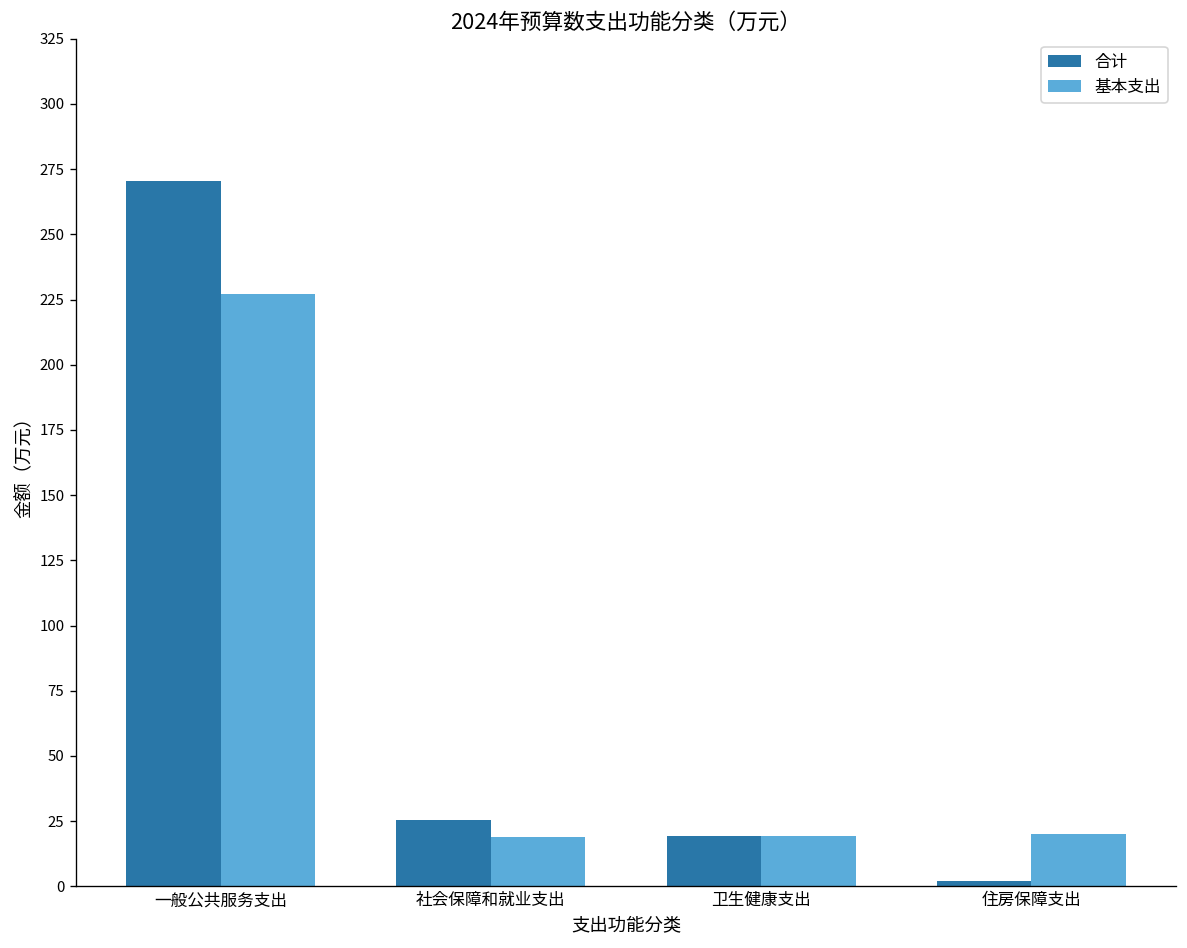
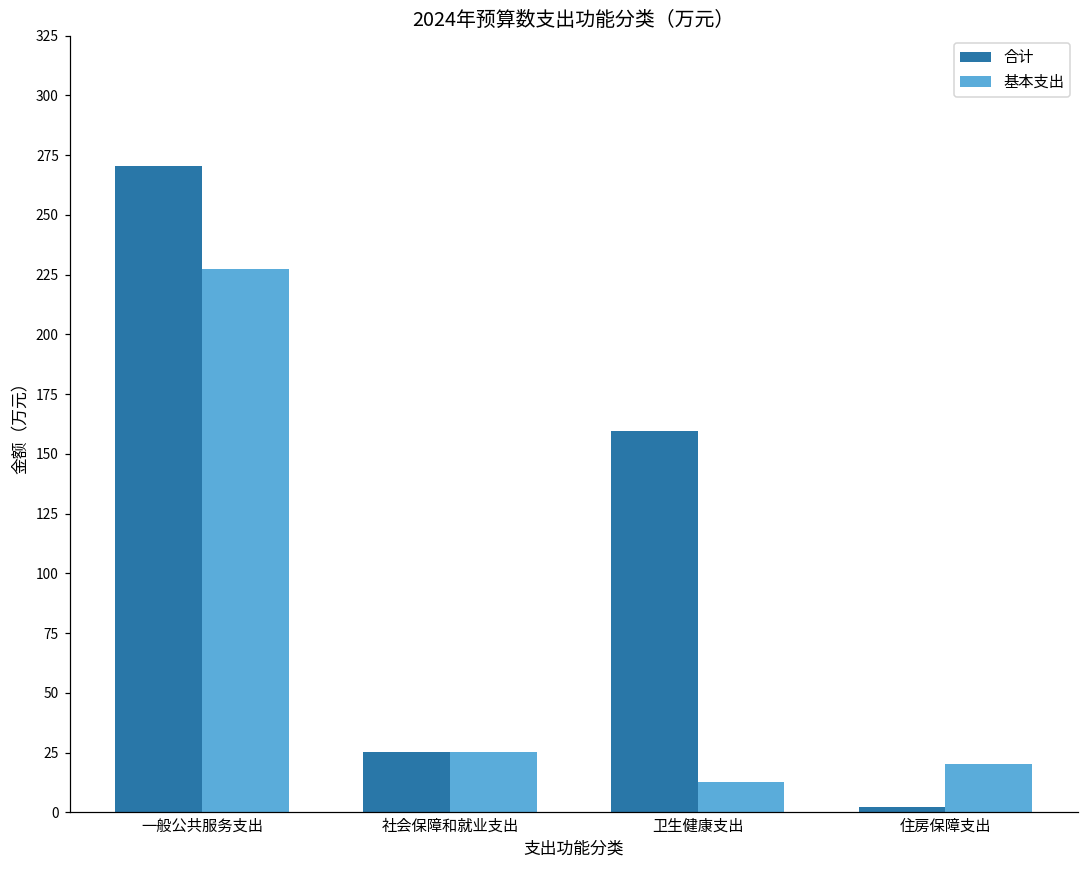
基本支出, 社会保障和就业支出: 19 -> 25
合计, 卫生健康支出: 19 -> 160
基本支出, 卫生健康支出: 19 -> 13
